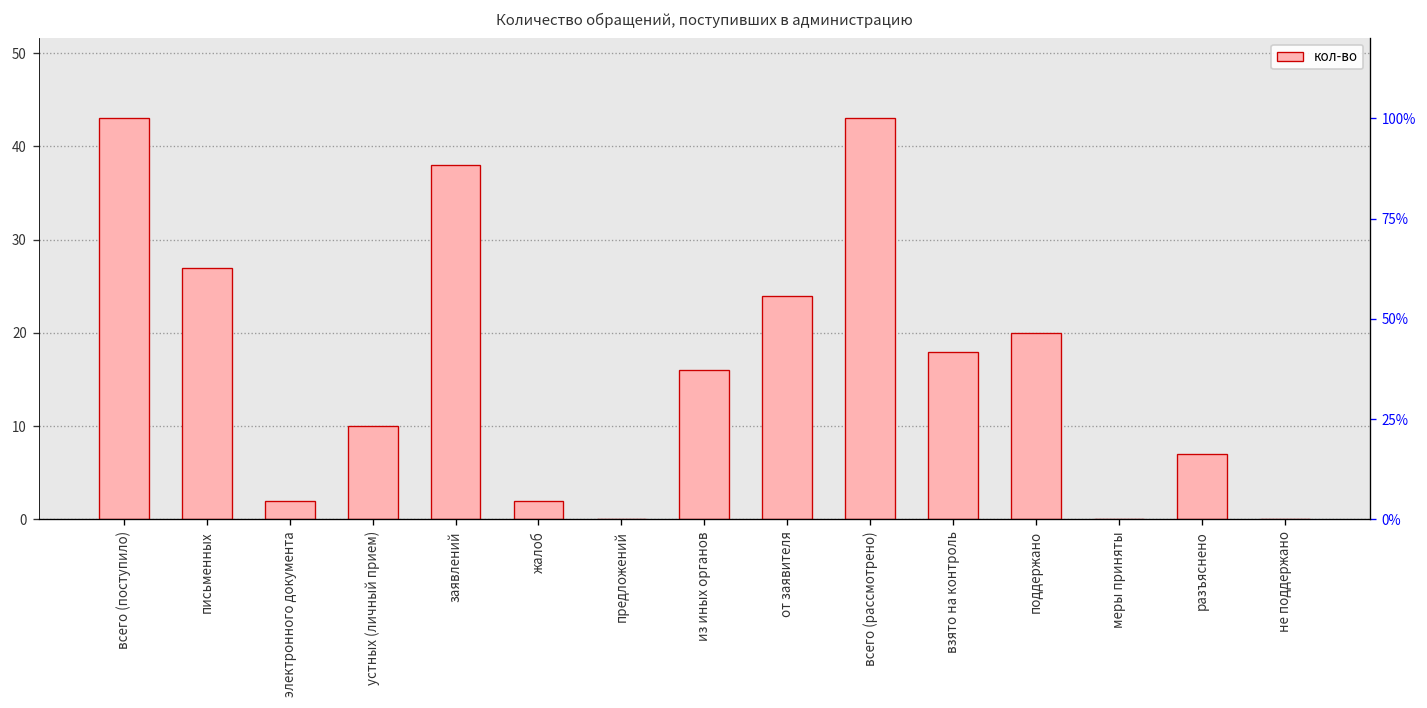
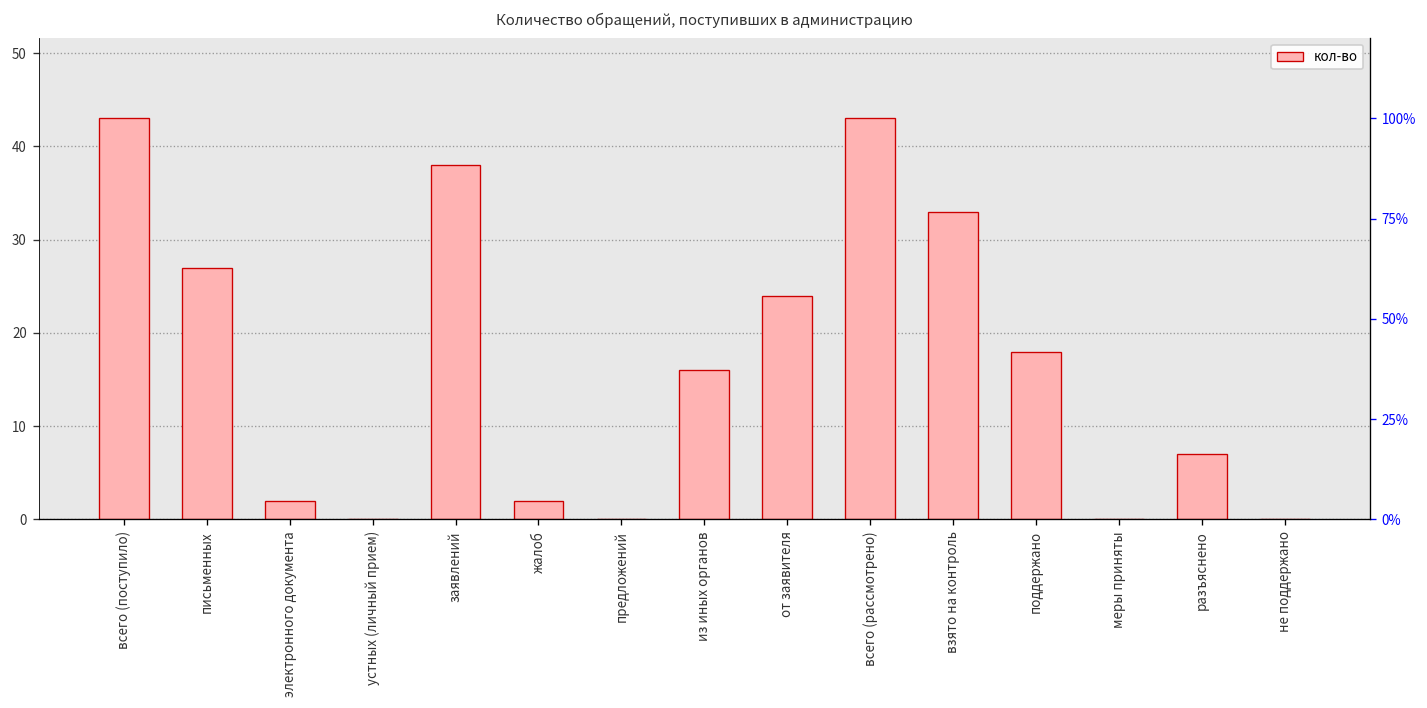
устных (личный прием): 10 -> 0
взято на контроль: 18 -> 33
поддержано: 20 -> 18
